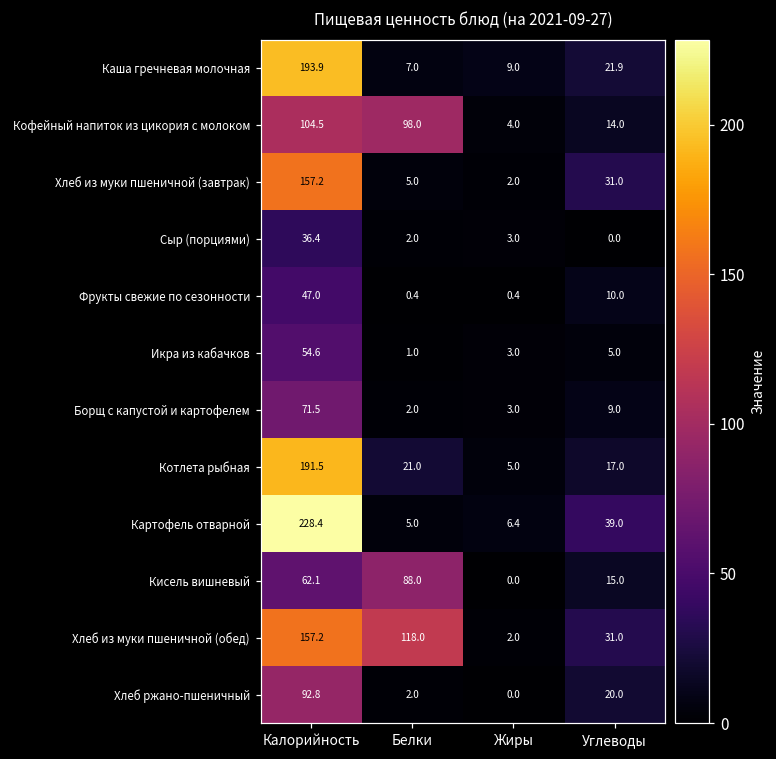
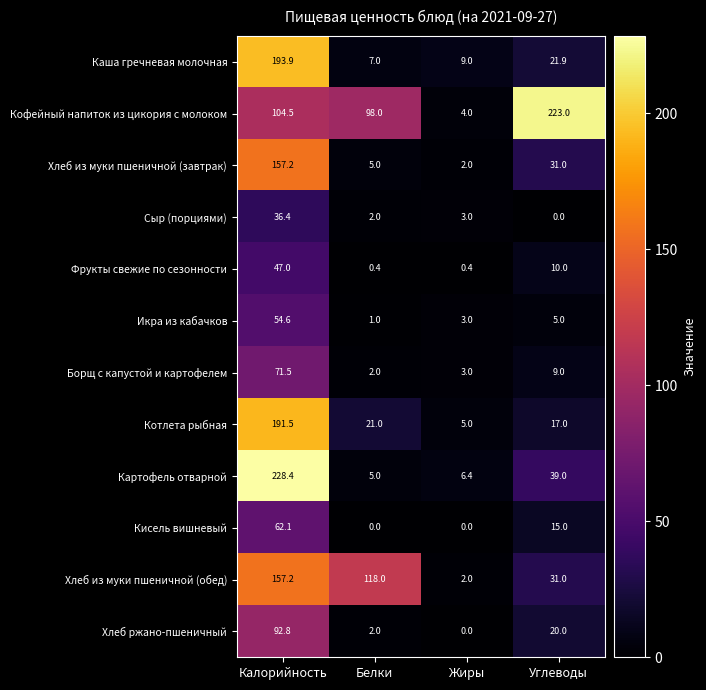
Кофейный напиток из цикория с молоком, Углеводы: 14.0 -> 223.0
Кисель вишневый, Белки: 88.0 -> 0.0
